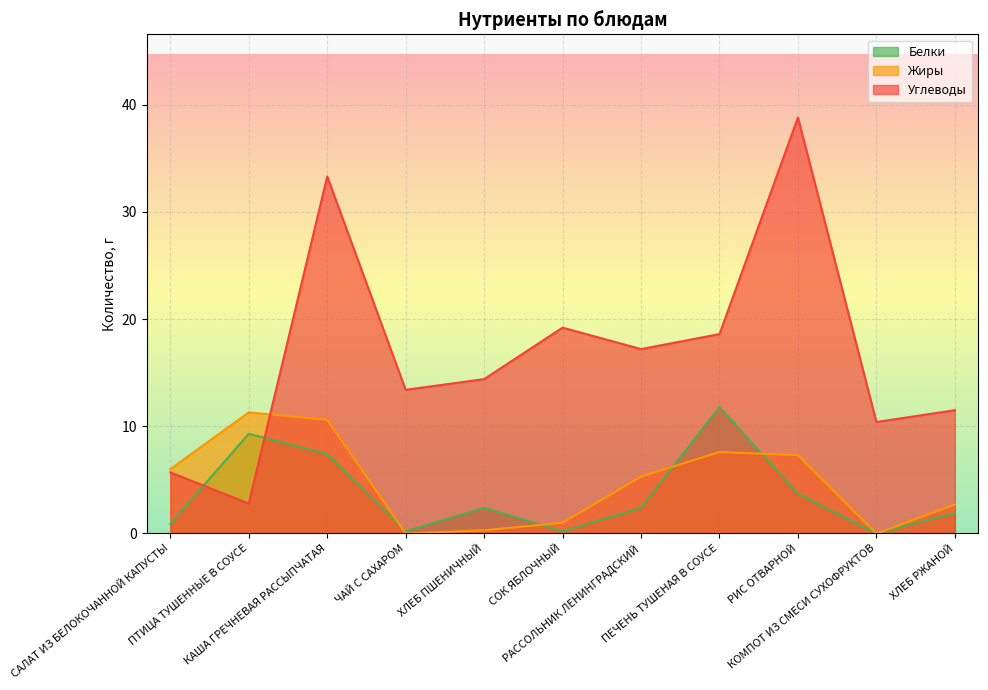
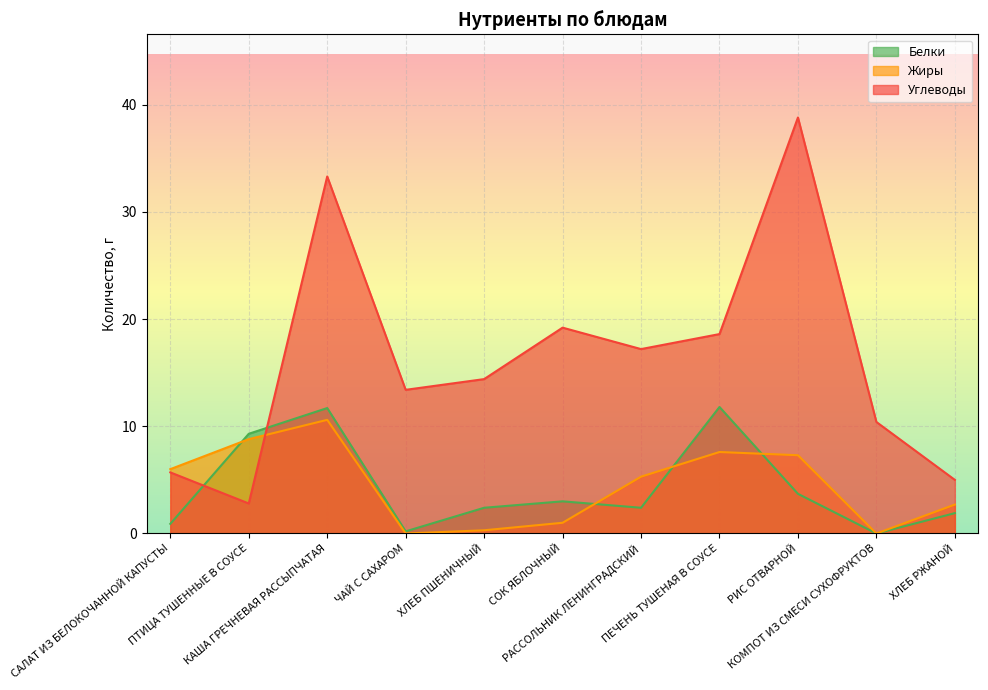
Жиры, ПТИЦА ТУШЕННЫЕ В СОУСЕ: 11.3 -> 8.8
Белки, КАША ГРЕЧНЕВАЯ РАССЫПЧАТАЯ: 7.4 -> 11.7
Белки, СОК ЯБЛОЧНЫЙ: 0.2 -> 3.0
Углеводы, ХЛЕБ РЖАНОЙ: 11.5 -> 5.0
